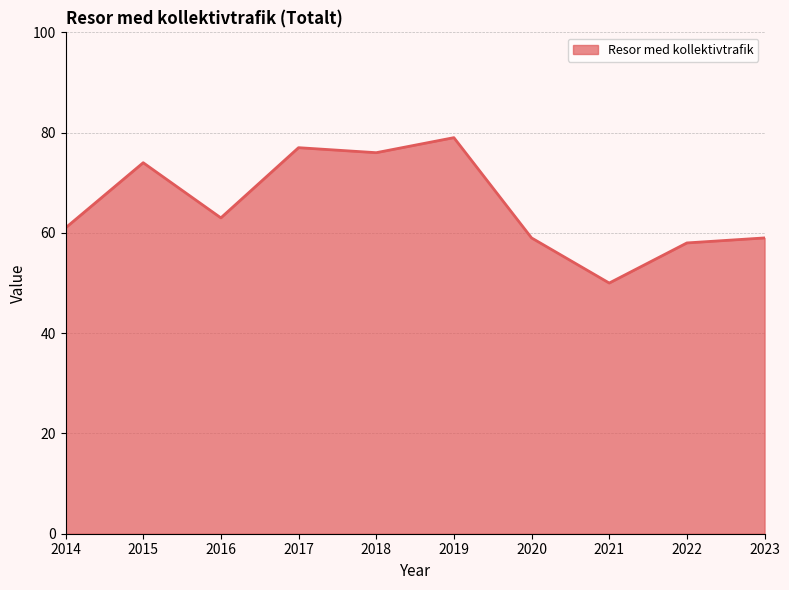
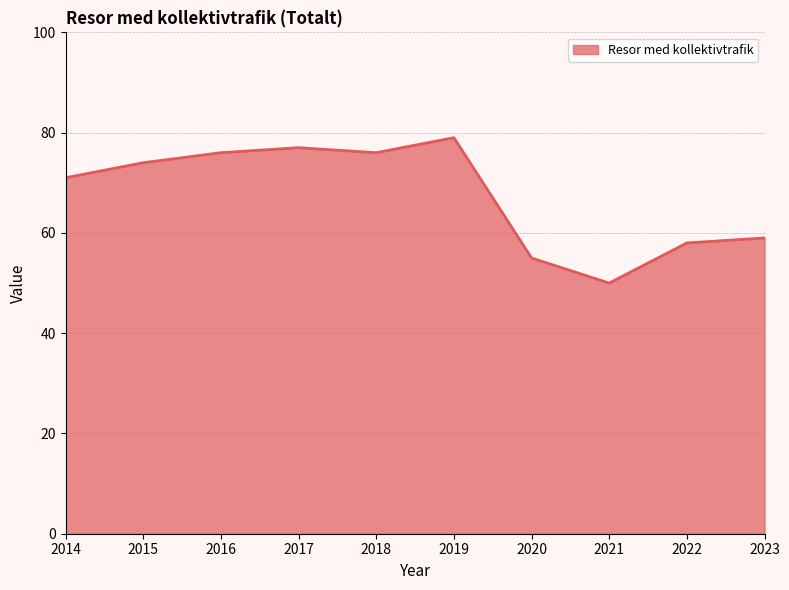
2014: 61 -> 71
2016: 63 -> 76
2020: 59 -> 55
